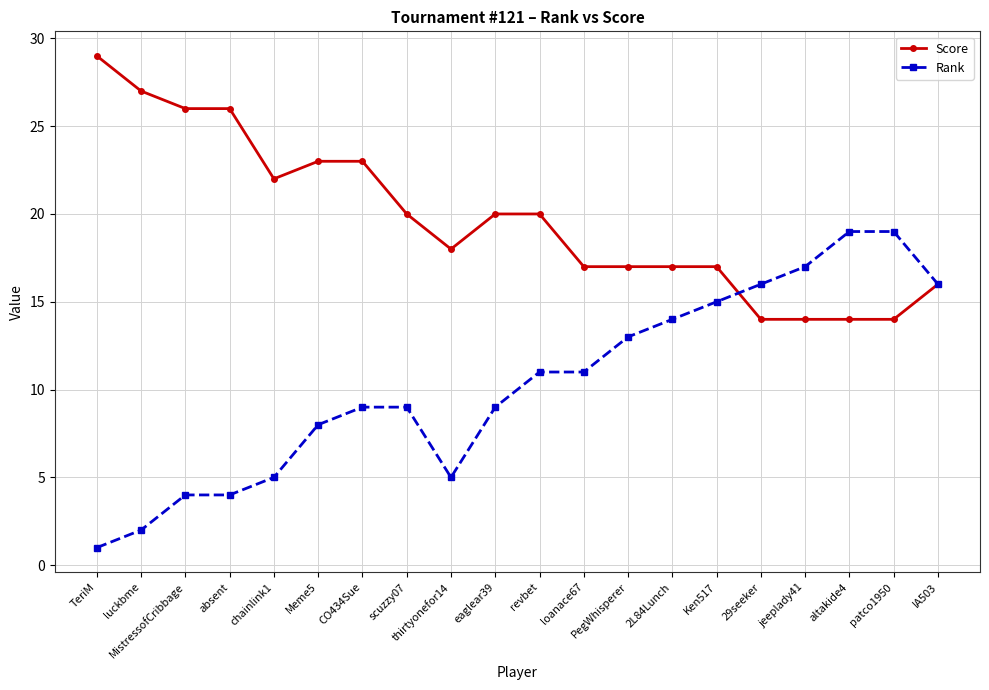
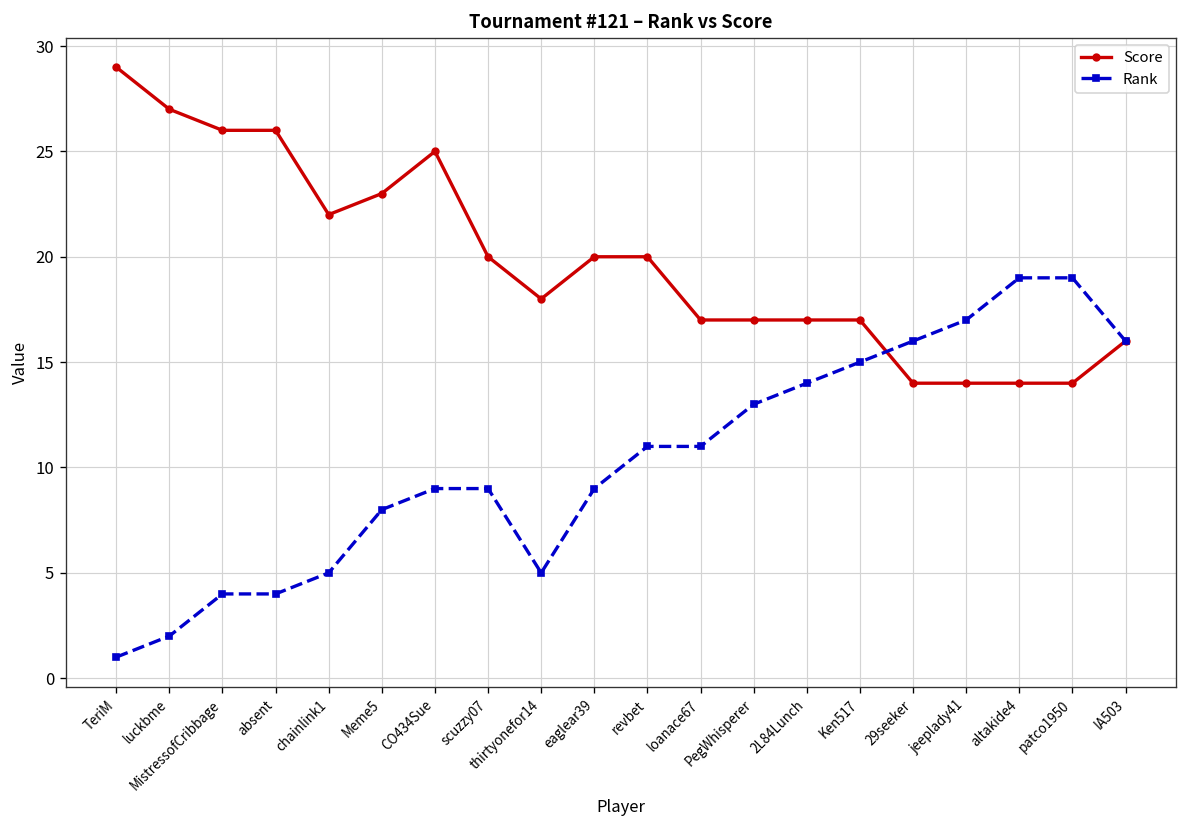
Score, CO434Sue: 23 -> 25
